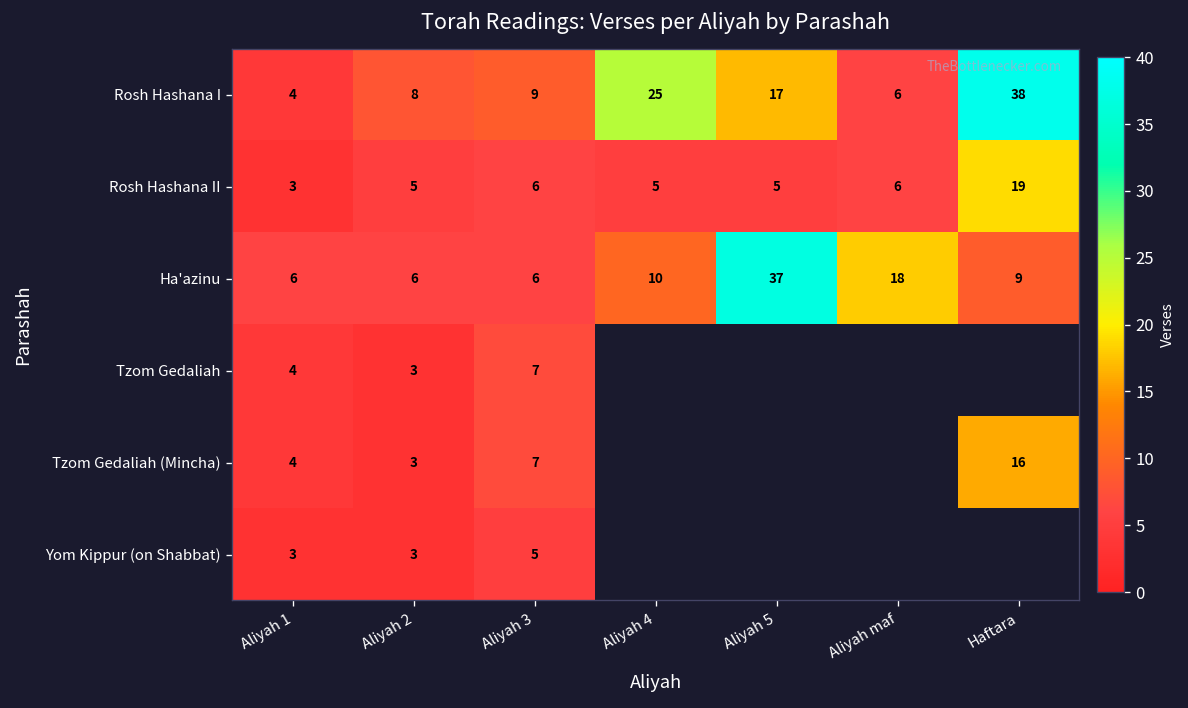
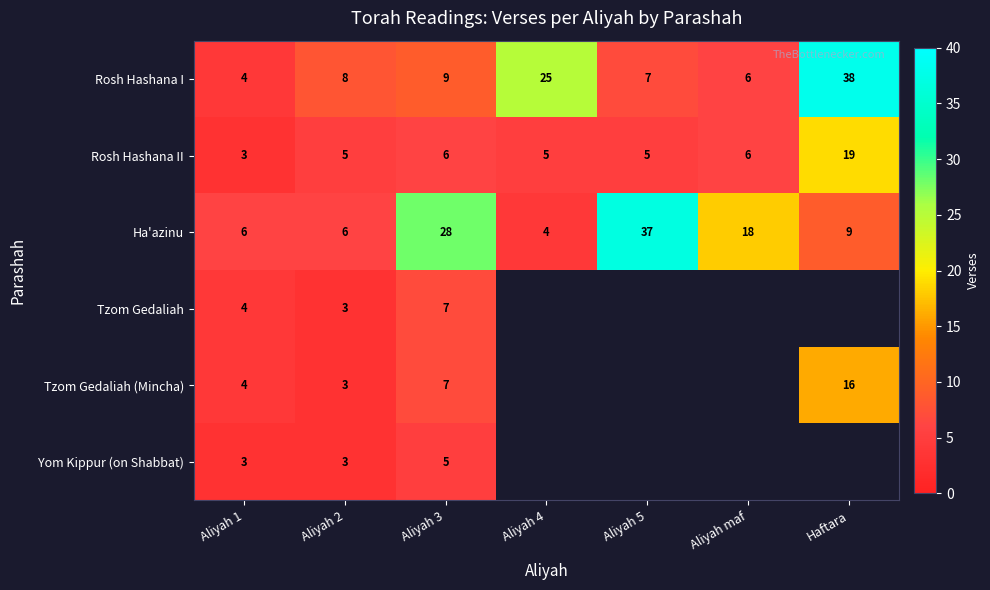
Rosh Hashana I, Aliyah 5: 17 -> 7
Ha'azinu, Aliyah 3: 6 -> 28
Ha'azinu, Aliyah 4: 10 -> 4
